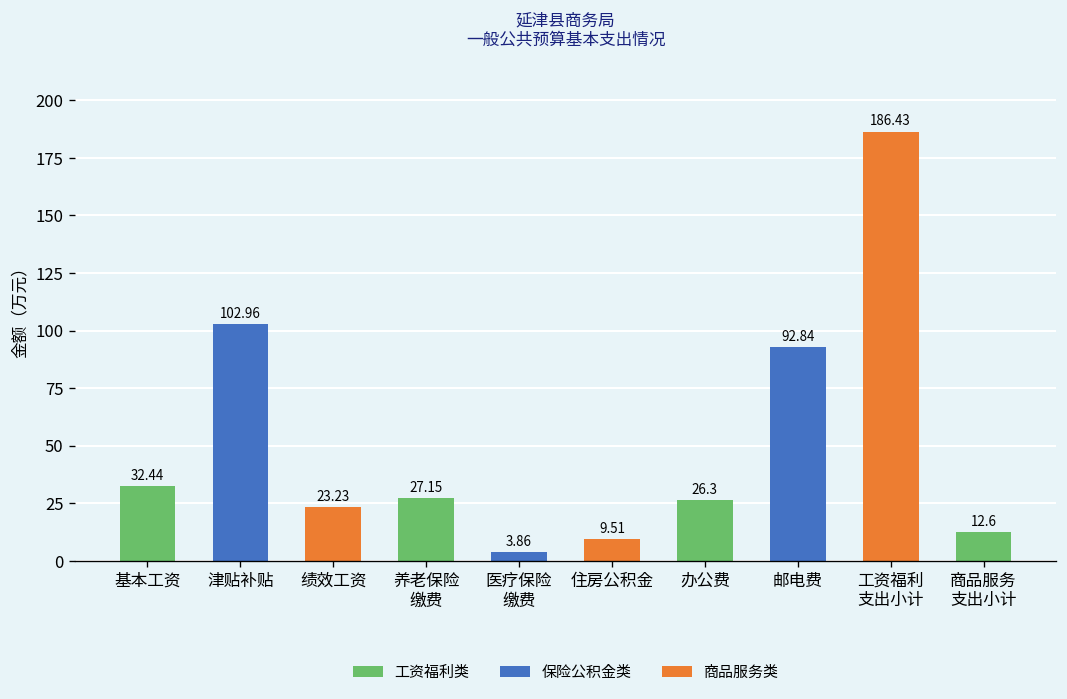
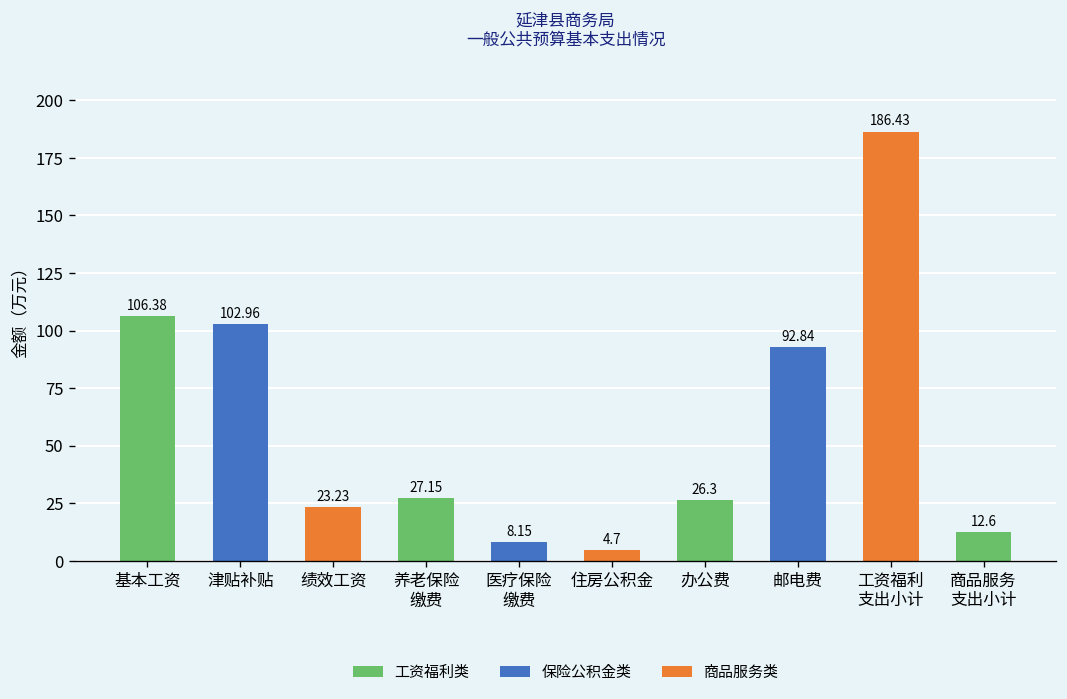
基本工资: 32.44 -> 106.38
医疗保险 缴费: 3.86 -> 8.15
住房公积金: 9.51 -> 4.7
